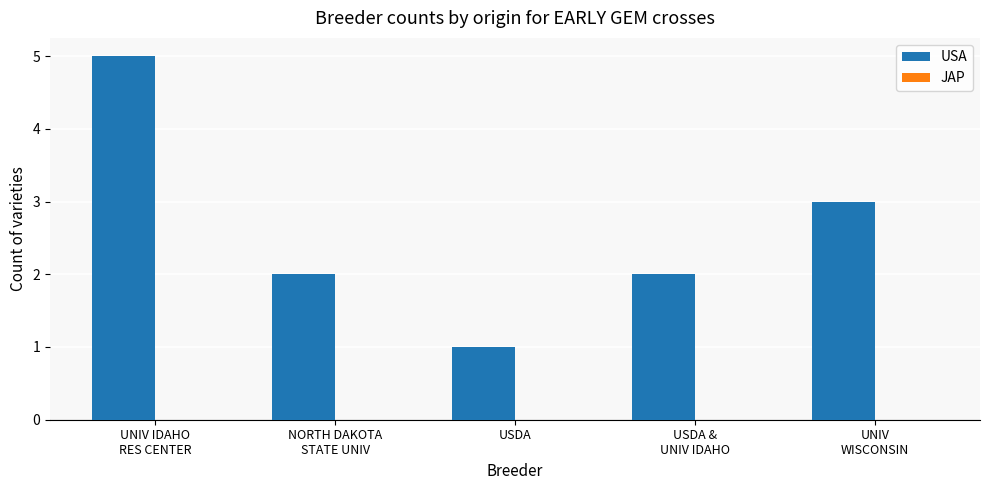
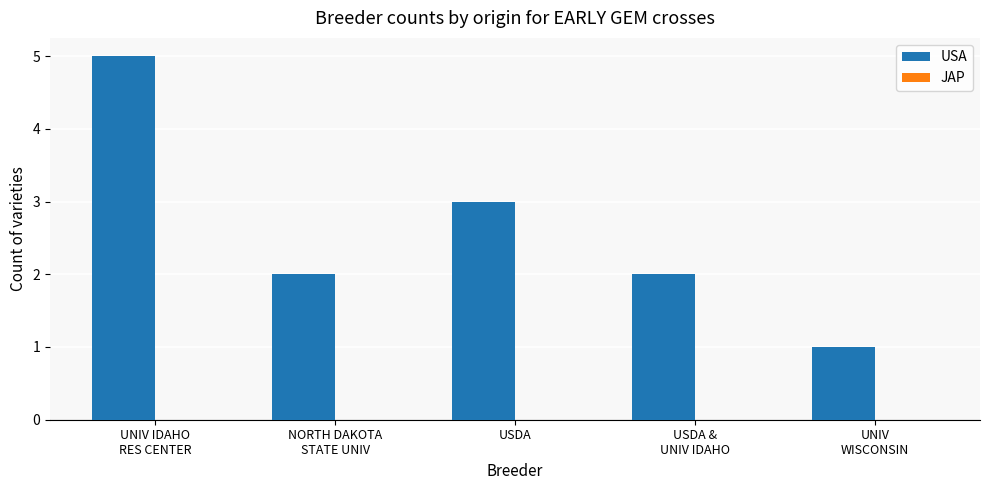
USA, USDA: 1 -> 3
USA, UNIV WISCONSIN: 3 -> 1
